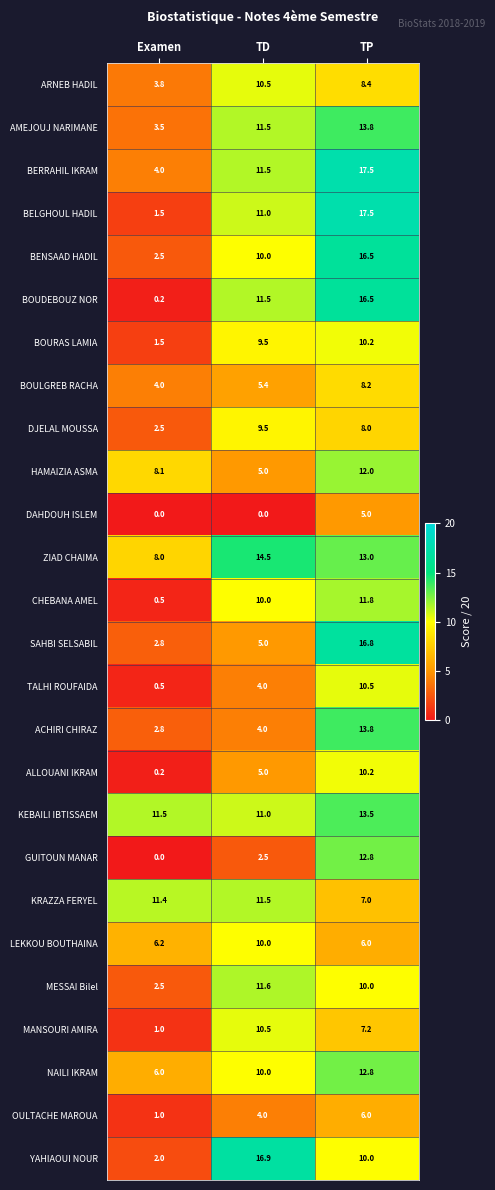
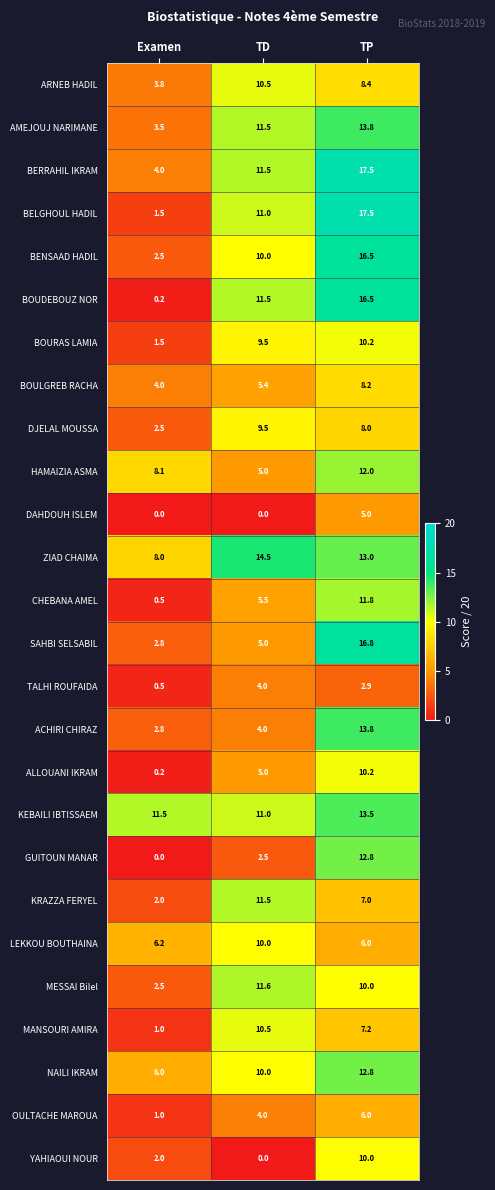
CHEBANA AMEL, TD: 10.0 -> 5.5
TALHI ROUFAIDA, TP: 10.5 -> 2.9
KRAZZA FERYEL, Examen: 11.4 -> 2.0
YAHIAOUI NOUR, TD: 16.9 -> 0.0
